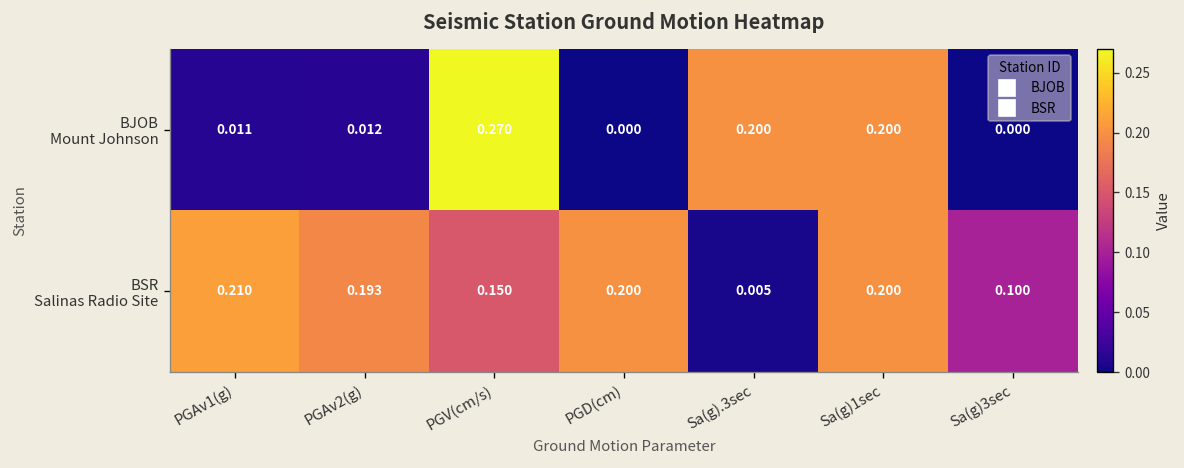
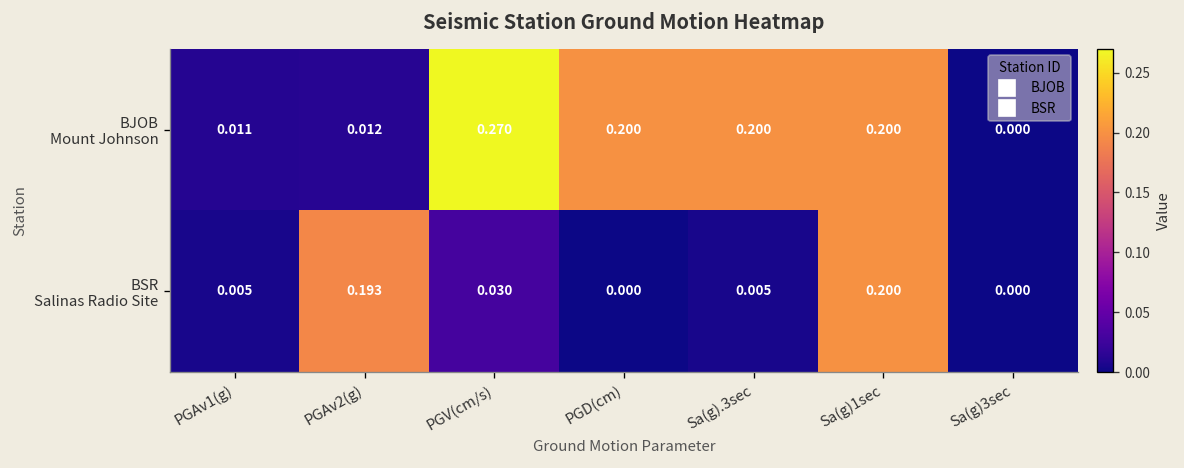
BJOB Mount Johnson, PGD(cm): 0.000 -> 0.200
BSR Salinas Radio Site, PGAv1(g): 0.210 -> 0.005
BSR Salinas Radio Site, PGV(cm/s): 0.150 -> 0.030
BSR Salinas Radio Site, PGD(cm): 0.200 -> 0.000
BSR Salinas Radio Site, Sa(g)3sec: 0.100 -> 0.000
